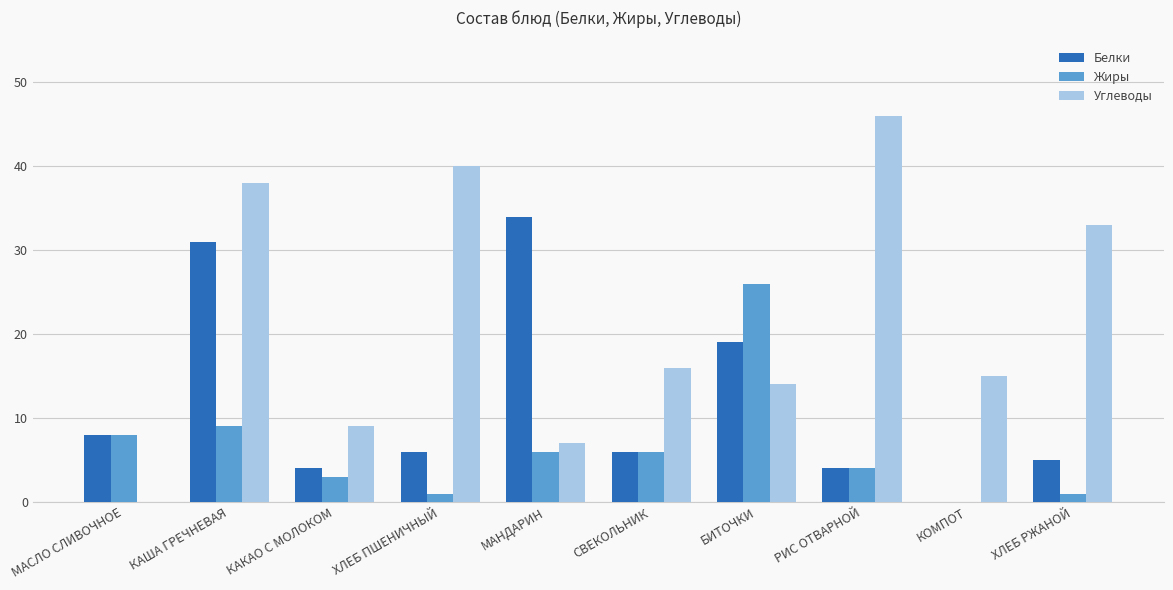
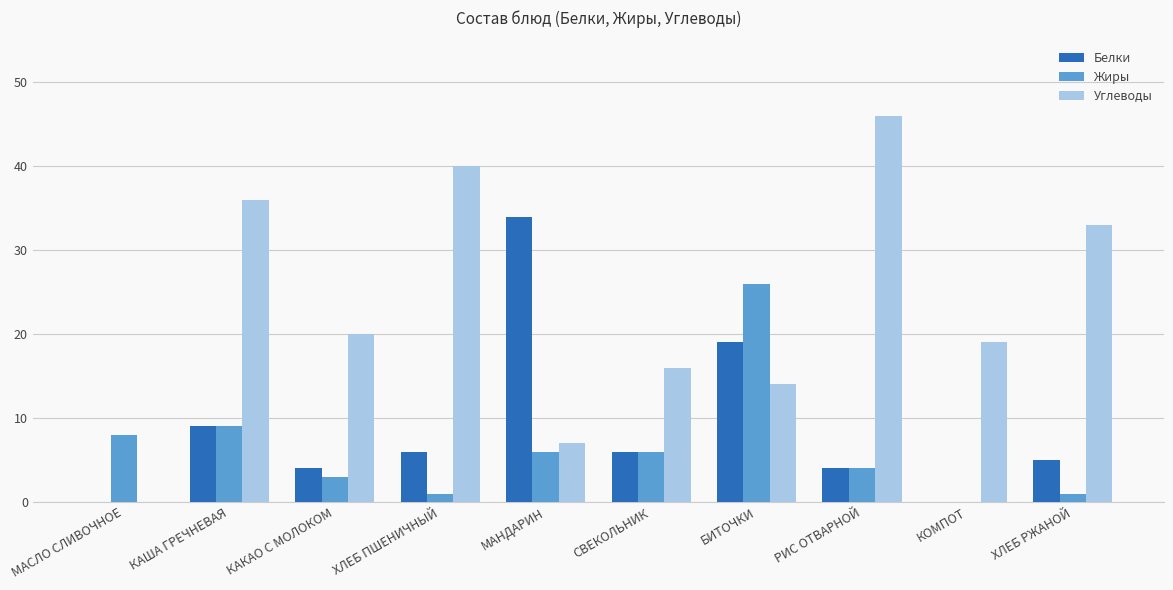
Белки, МАСЛО СЛИВОЧНОЕ: 8 -> 0
Белки, КАША ГРЕЧНЕВАЯ: 31 -> 9
Углеводы, КАША ГРЕЧНЕВАЯ: 38 -> 36
Углеводы, КАКАО С МОЛОКОМ: 9 -> 20
Углеводы, КОМПОТ: 15 -> 19
